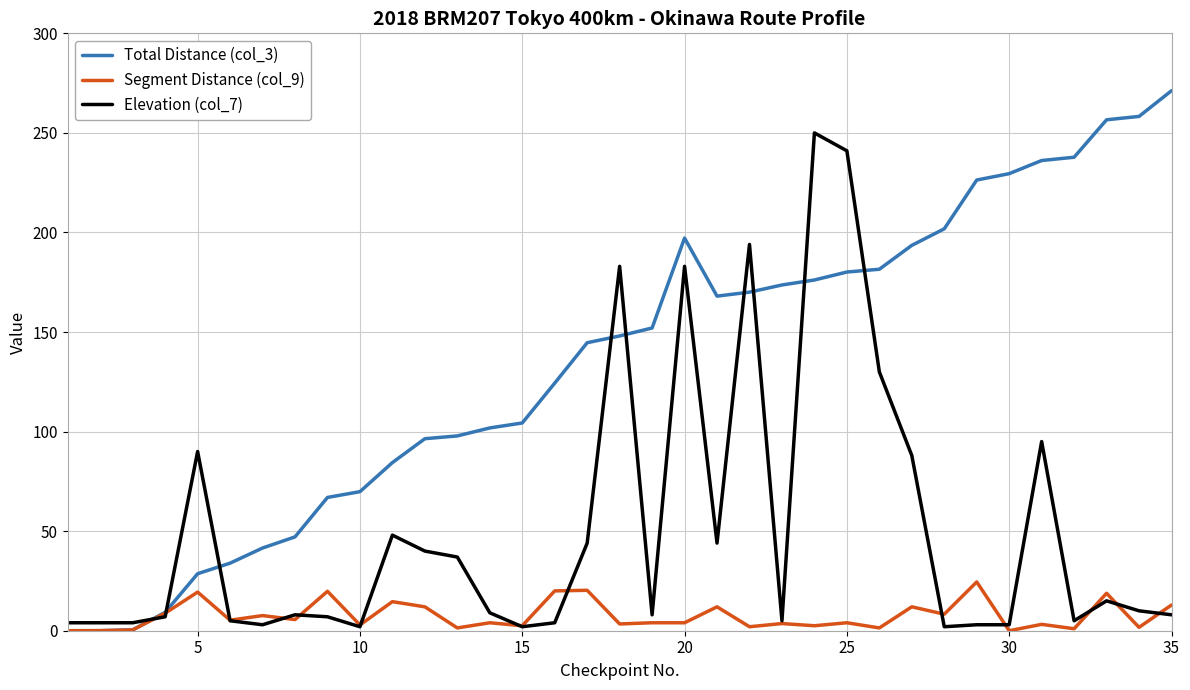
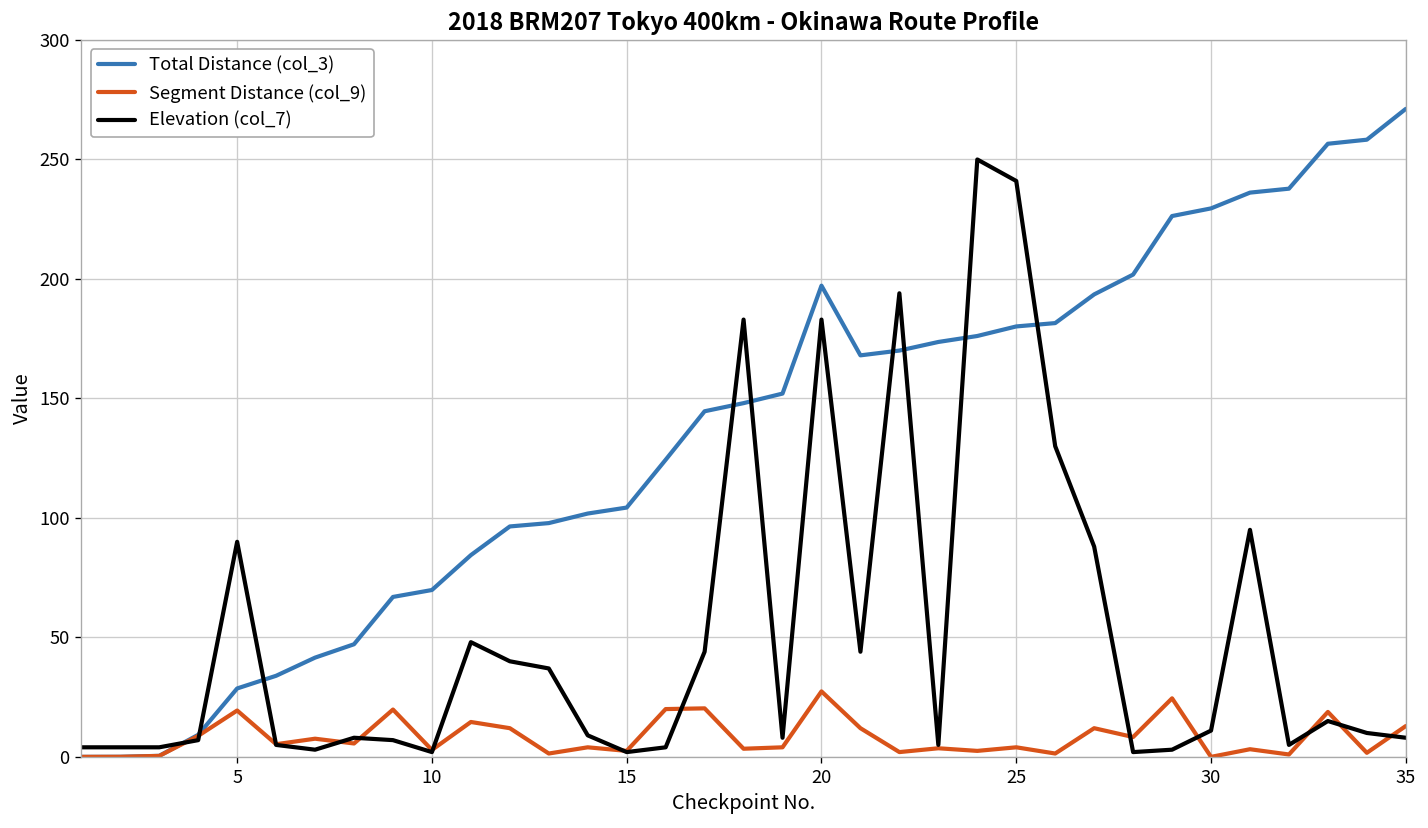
Segment Distance (col_9), 20: 4 -> 27
Elevation (col_7), 30: 3 -> 11
